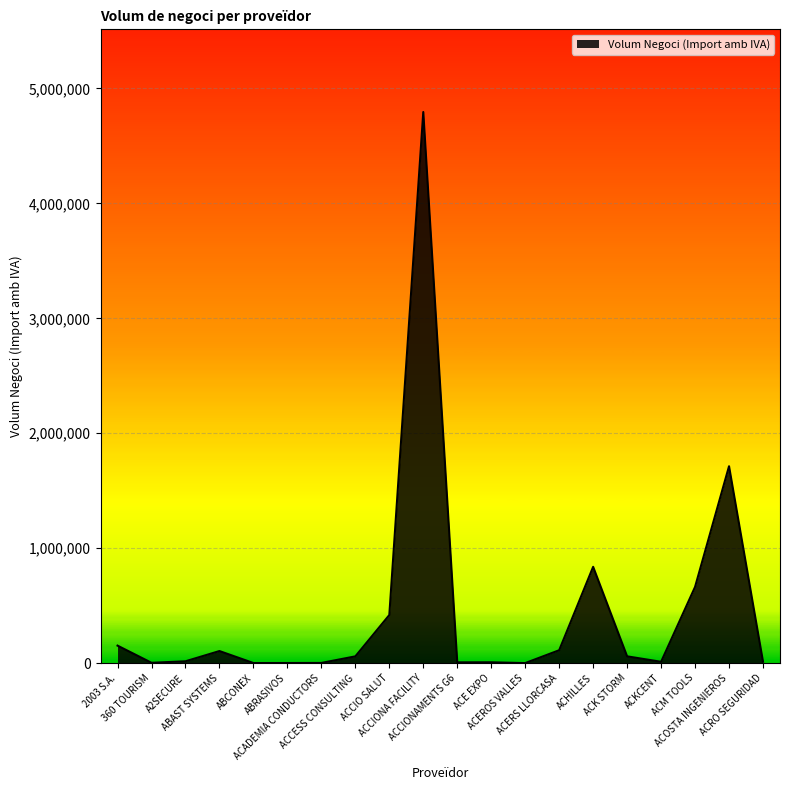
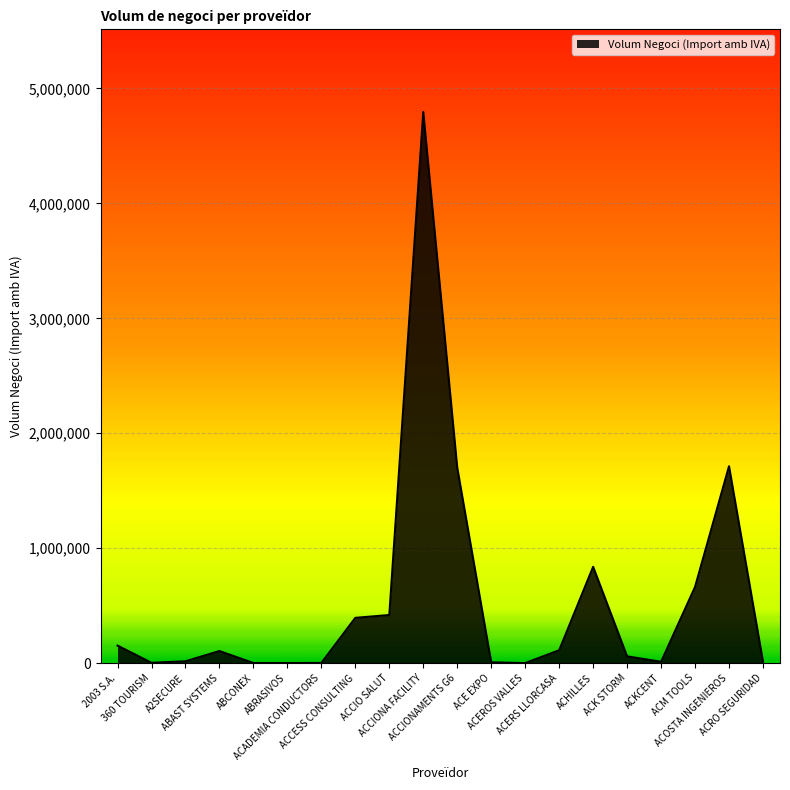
ACCESS CONSULTING: 60,000 -> 390,000
ACCIONAMENTS G6: 10,000 -> 1,700,000
